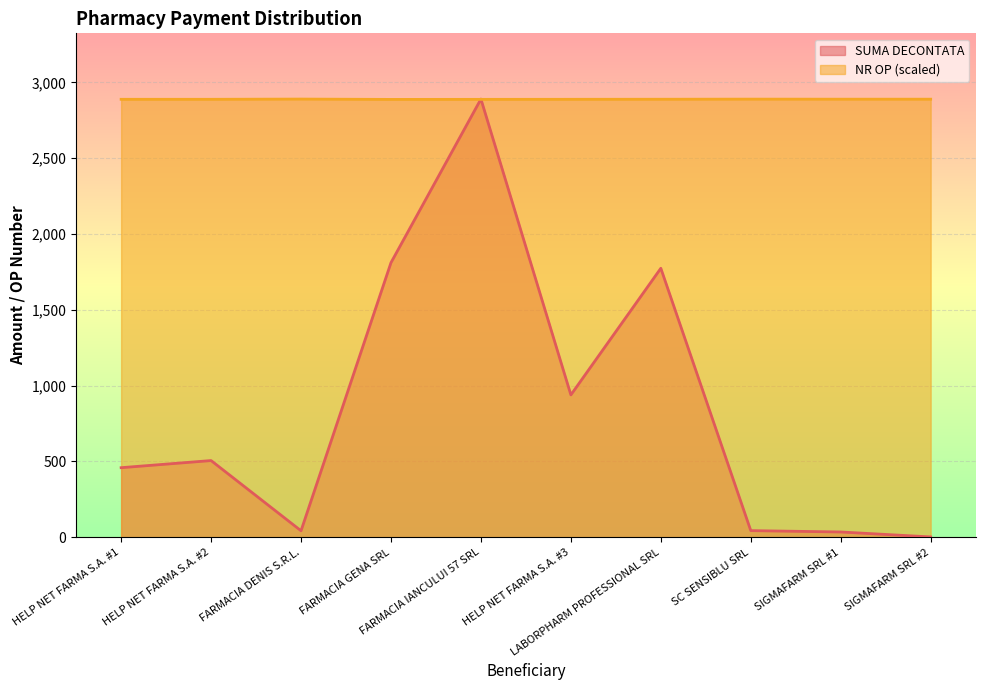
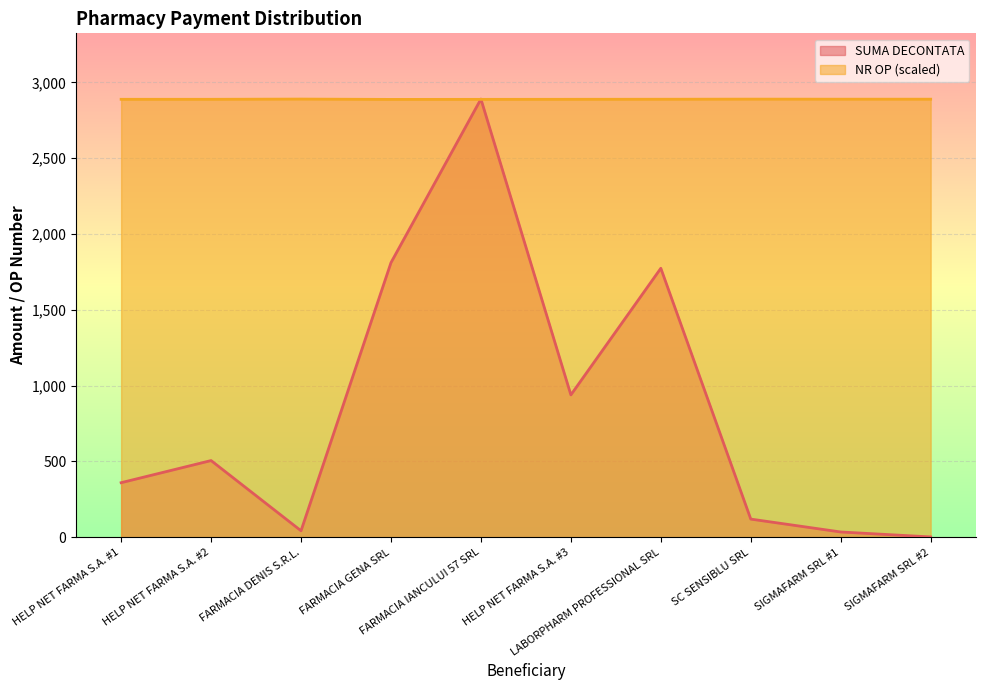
SUMA DECONTATA, HELP NET FARMA S.A. #1: 460 -> 360
SUMA DECONTATA, SC SENSIBLU SRL: 40 -> 120
